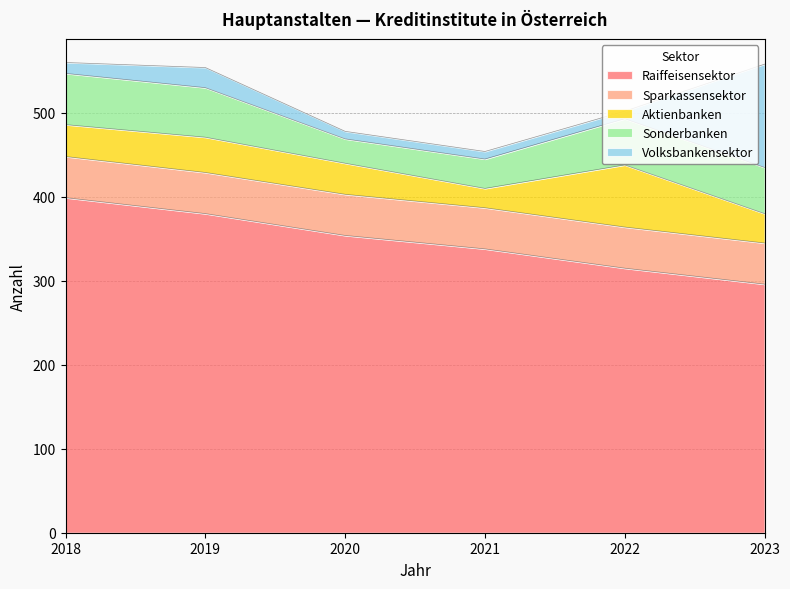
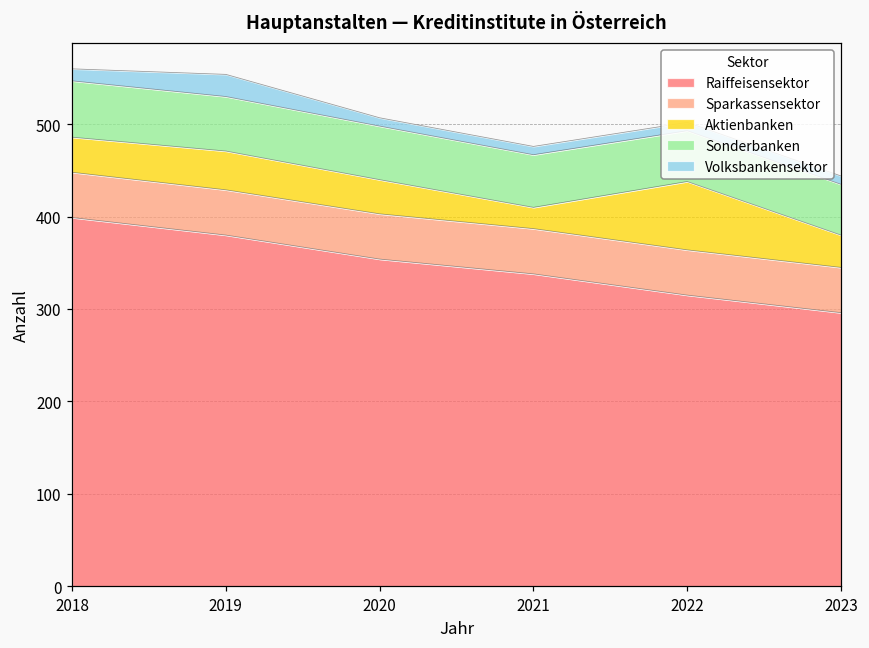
Sonderbanken, 2020: 30 -> 60
Sonderbanken, 2021: 40 -> 60
Volksbankensektor, 2023: 120 -> 10
